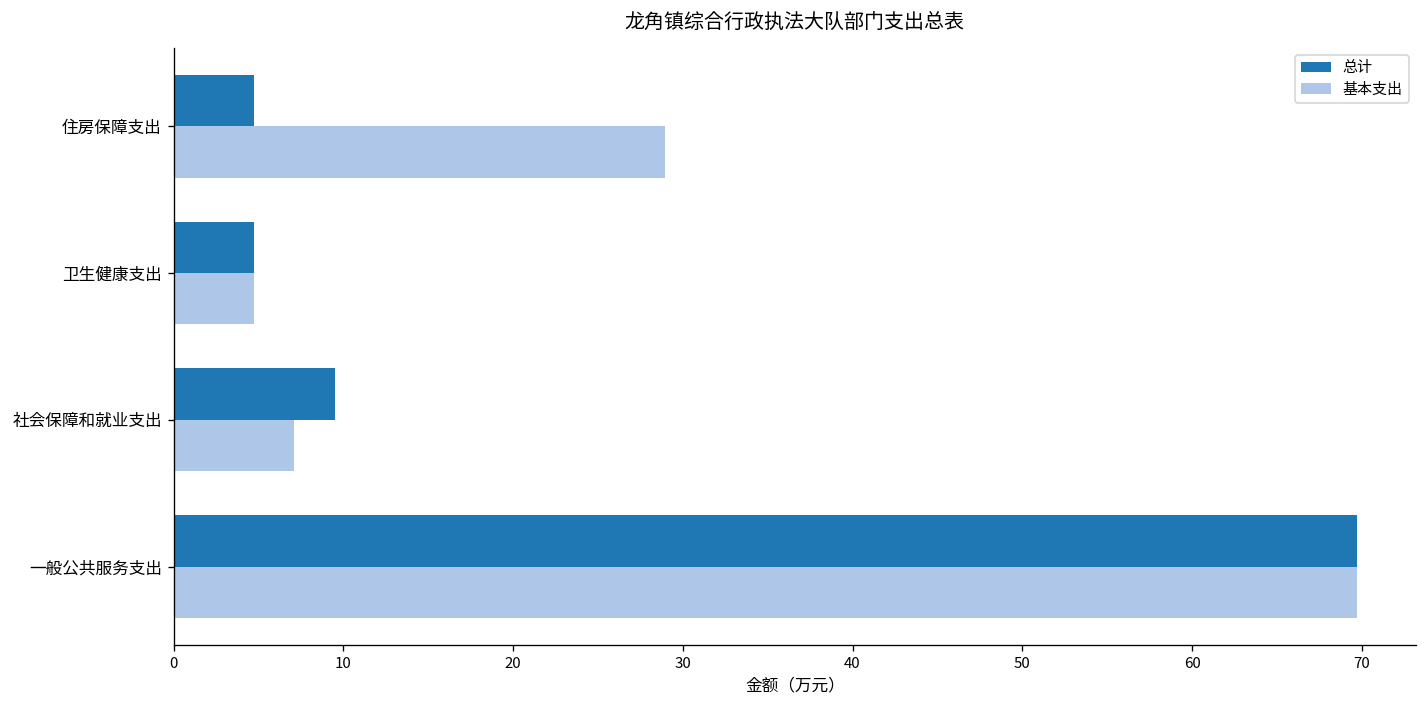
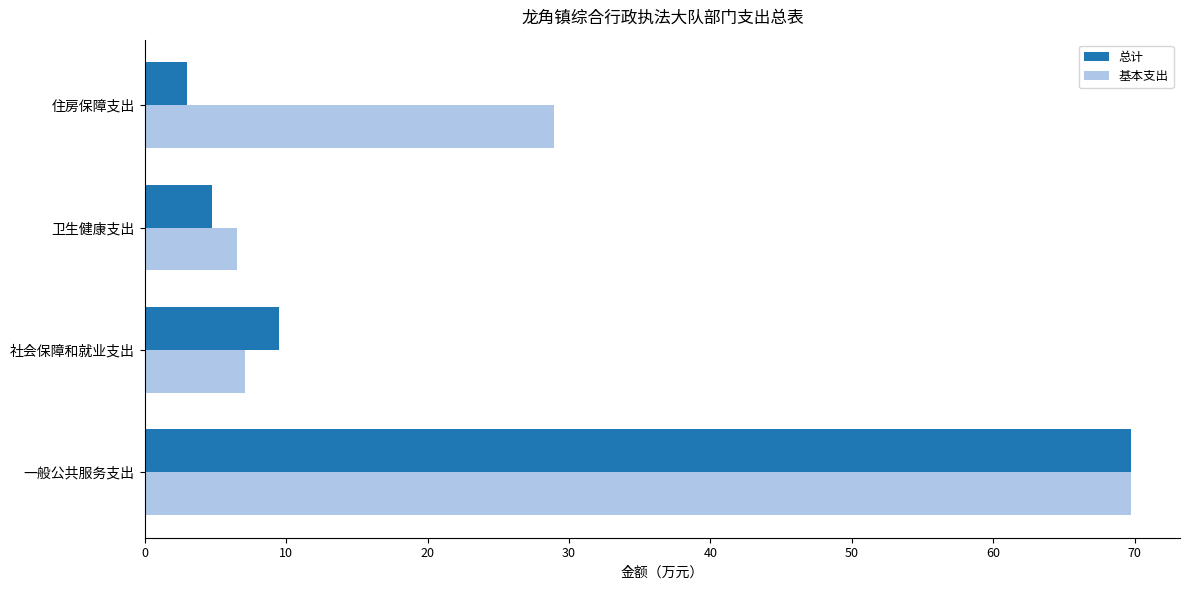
总计, 住房保障支出: 4.8 -> 3.0
基本支出, 卫生健康支出: 4.8 -> 6.6
